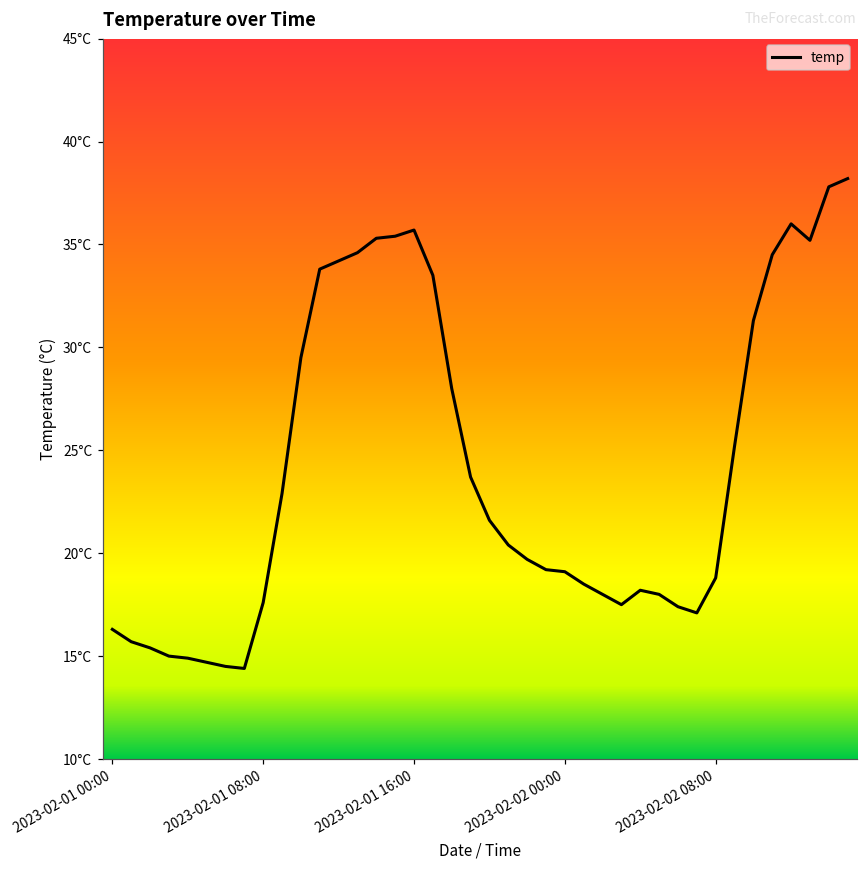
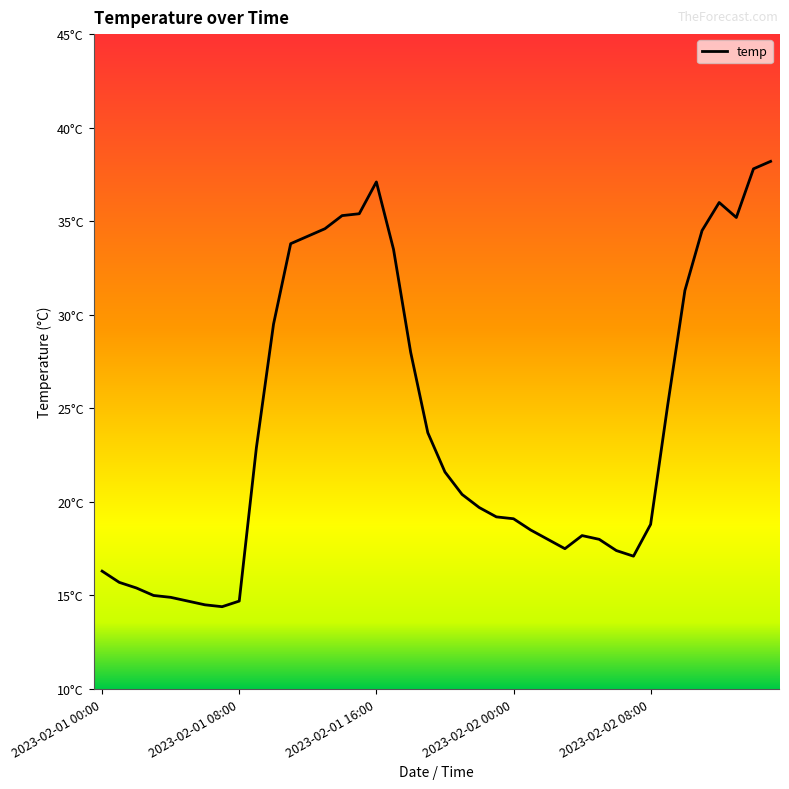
2023-02-01 08:00: 17.6°C -> 14.7°C
2023-02-01 16:00: 35.7°C -> 37.1°C
